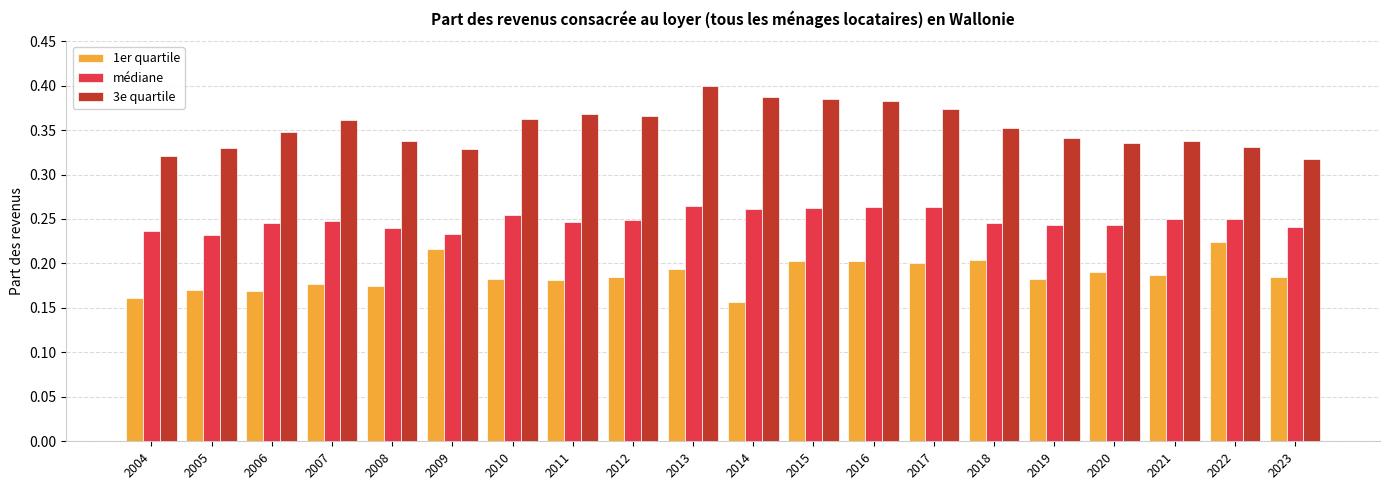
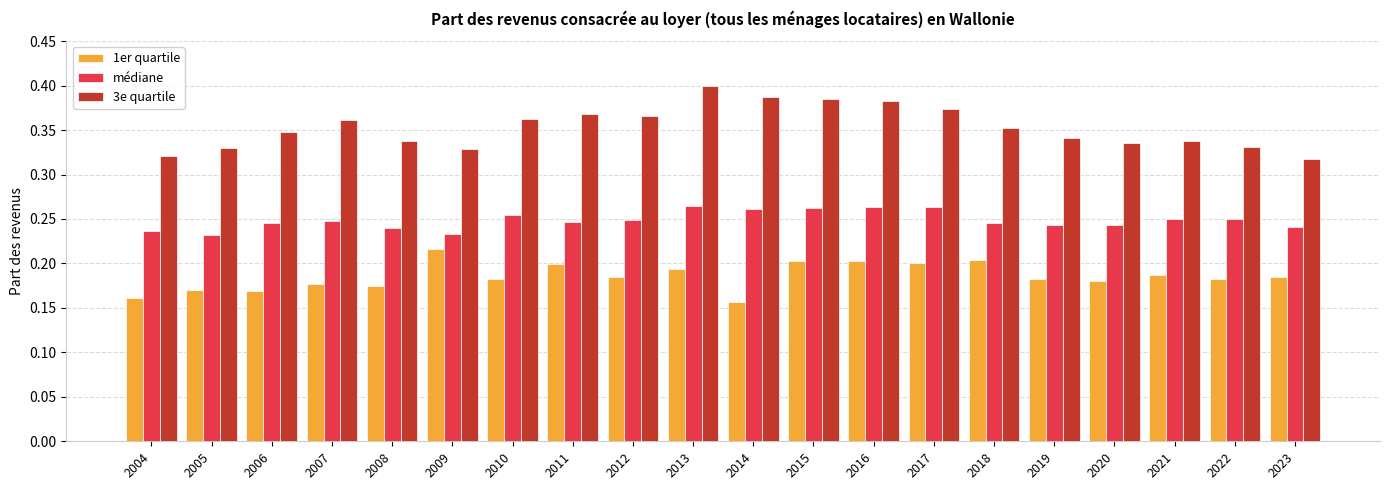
1er quartile, 2011: 0.18 -> 0.20
1er quartile, 2020: 0.19 -> 0.18
1er quartile, 2022: 0.22 -> 0.18
